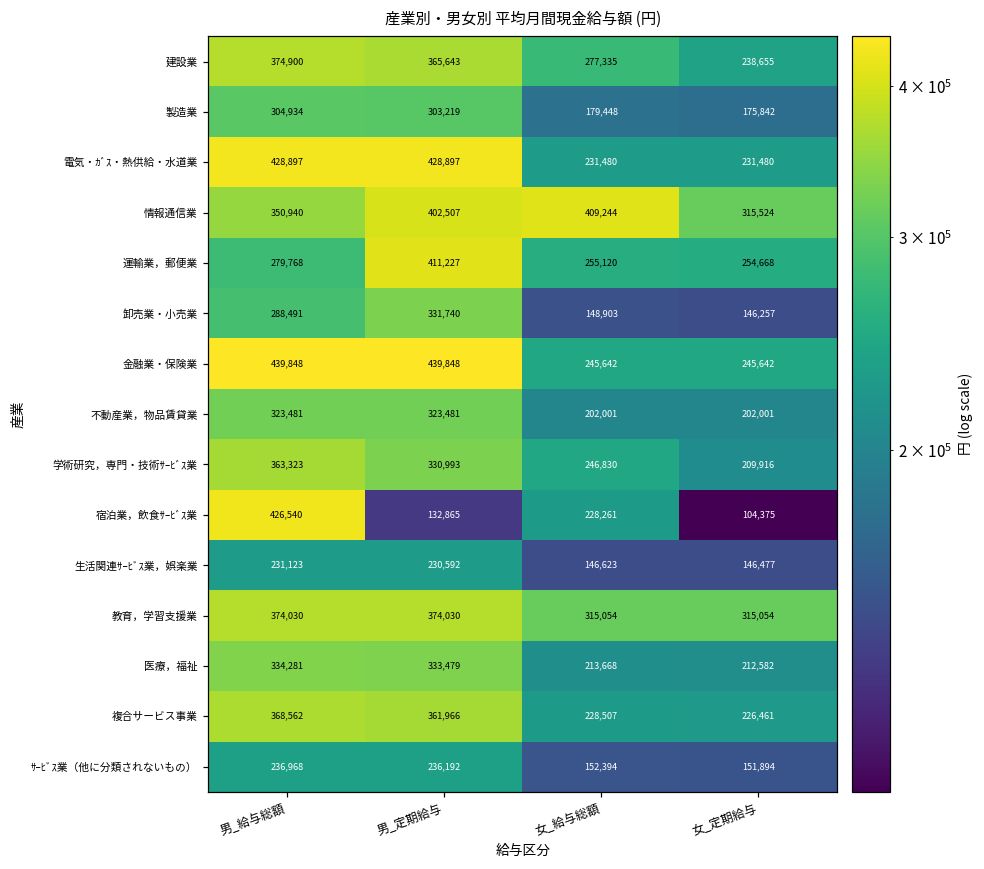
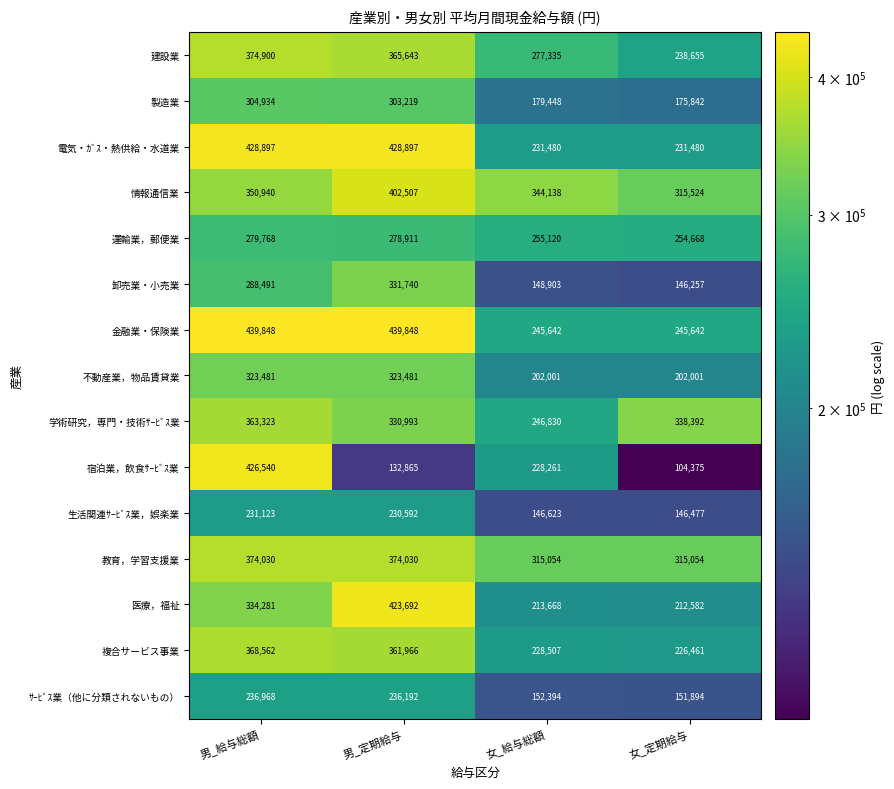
情報通信業, 女_給与総額: 409,244 -> 344,138
運輸業，郵便業, 男_定期給与: 411,227 -> 278,911
学術研究，専門・技術ｻｰﾋﾞｽ業, 女_定期給与: 209,916 -> 338,392
医療，福祉, 男_定期給与: 333,479 -> 423,692
